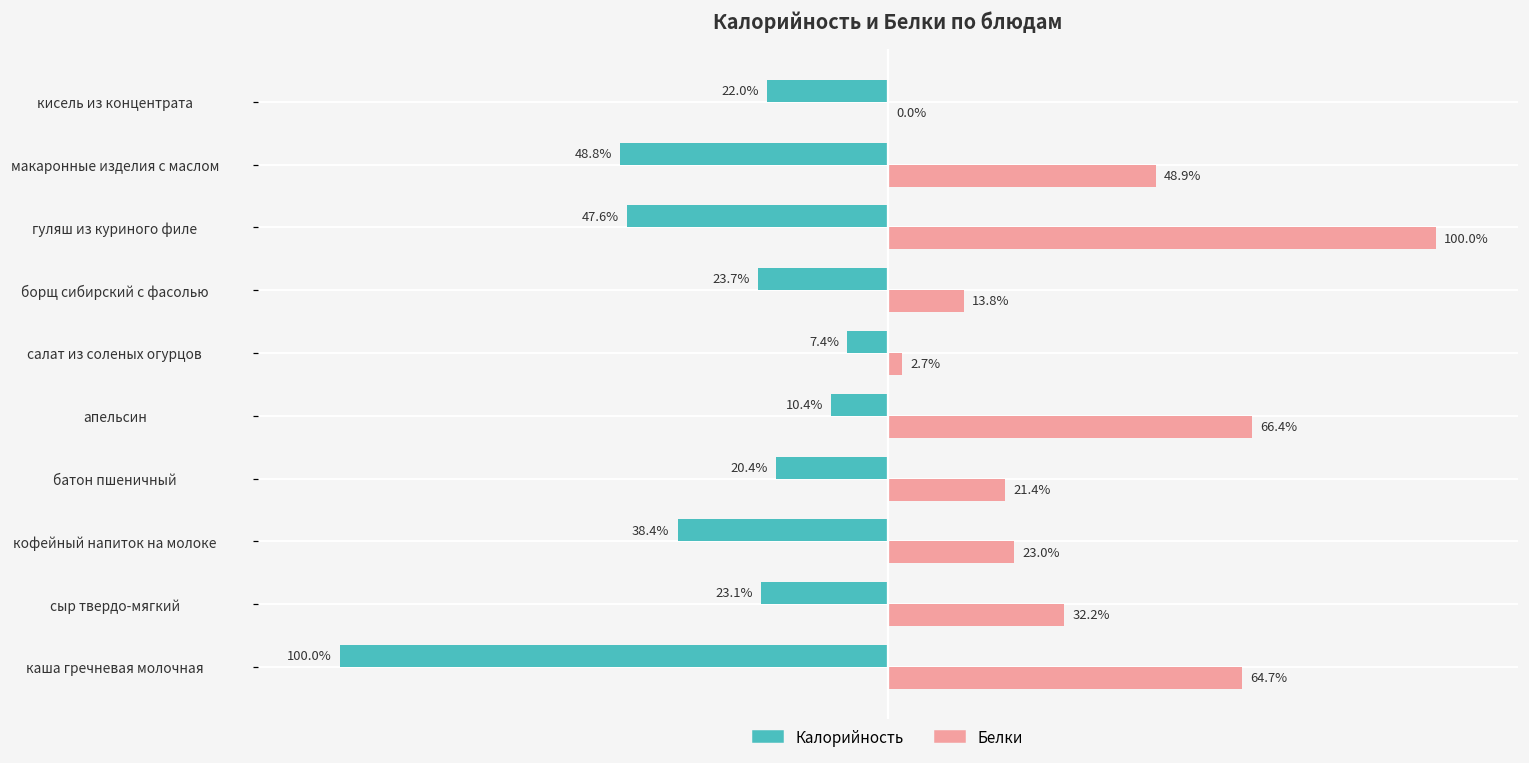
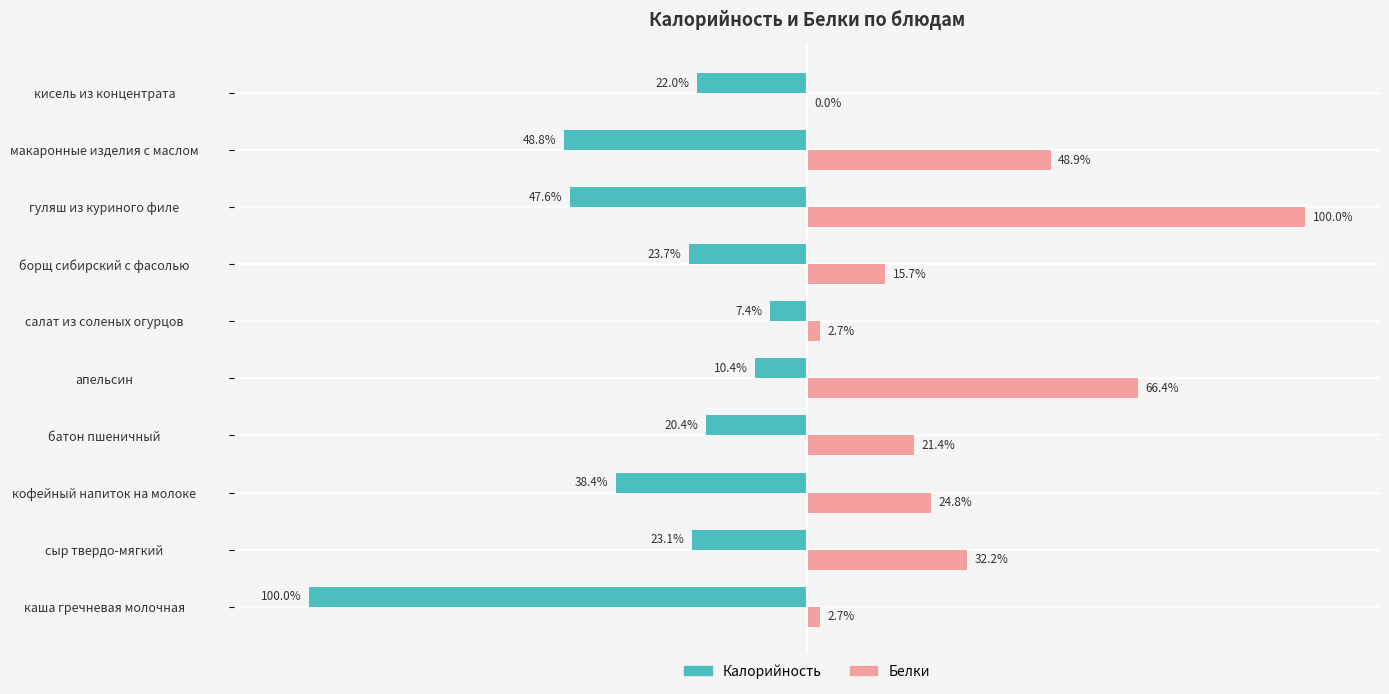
Белки, борщ сибирский с фасолью: 13.8% -> 15.7%
Белки, кофейный напиток на молоке: 23.0% -> 24.8%
Белки, каша гречневая молочная: 64.7% -> 2.7%
